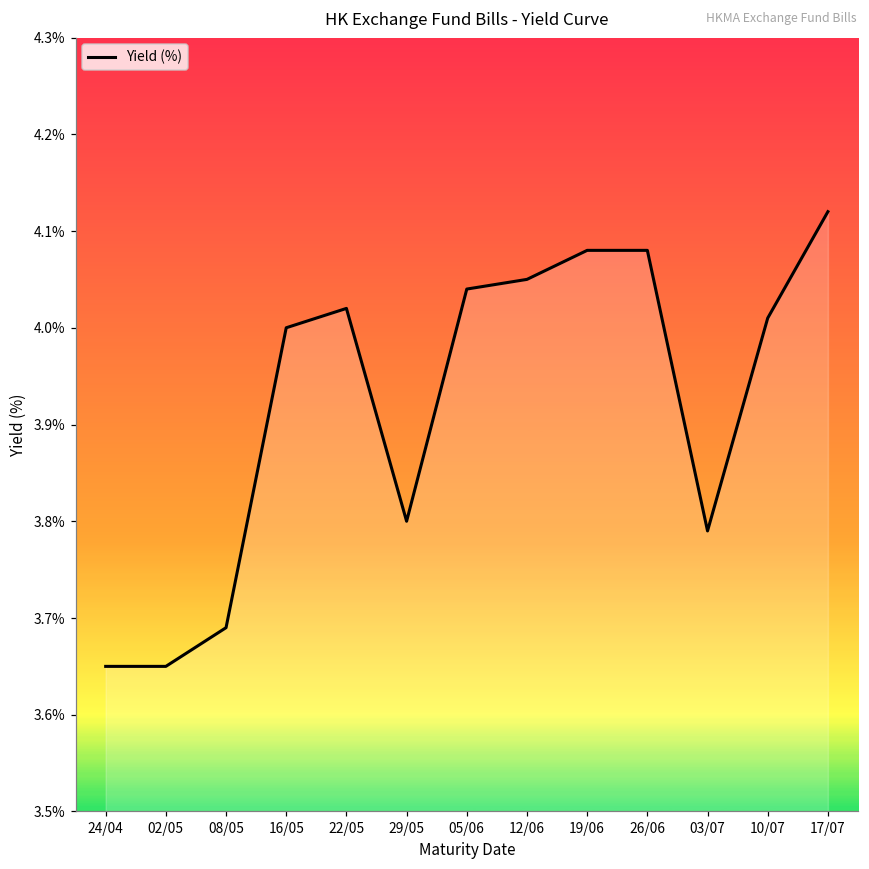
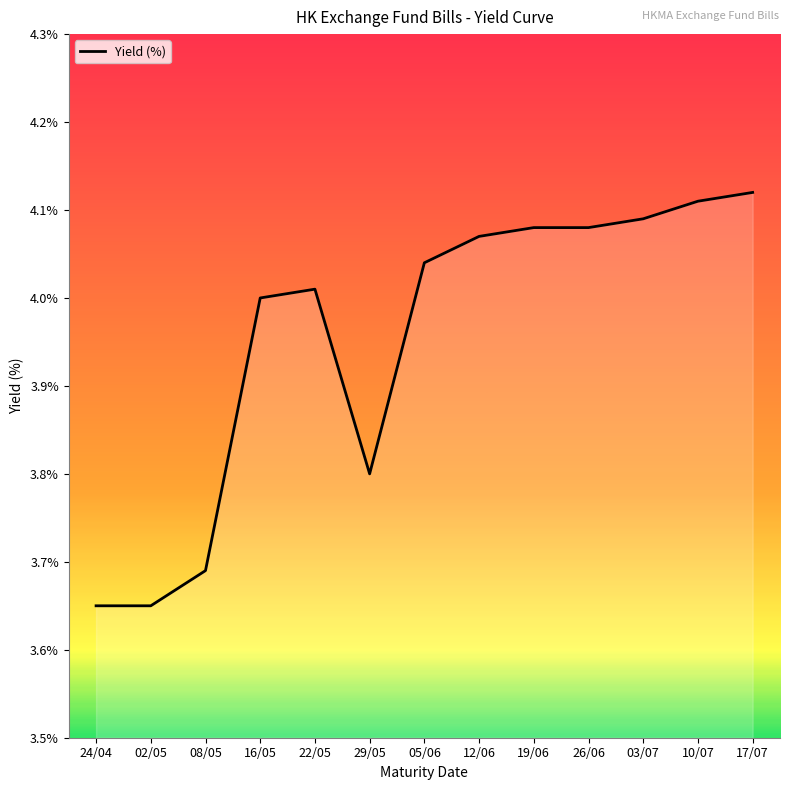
22/05: 4.02% -> 4.01%
12/06: 4.05% -> 4.07%
03/07: 3.79% -> 4.09%
10/07: 4.01% -> 4.11%
